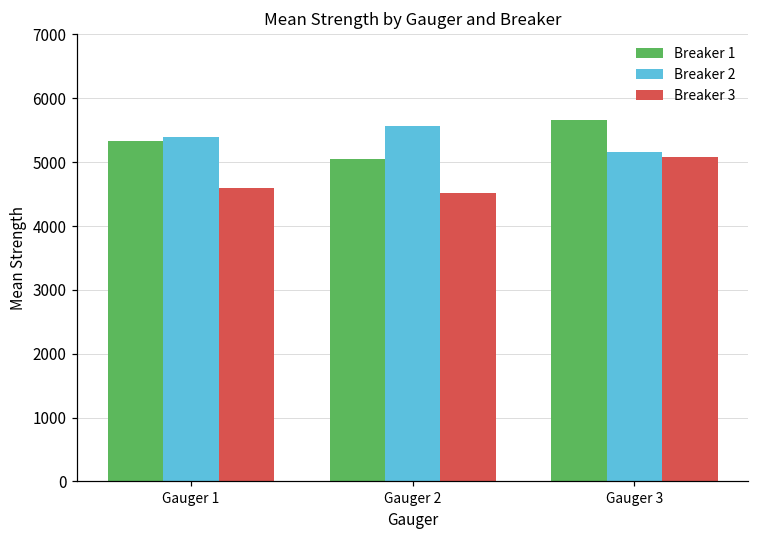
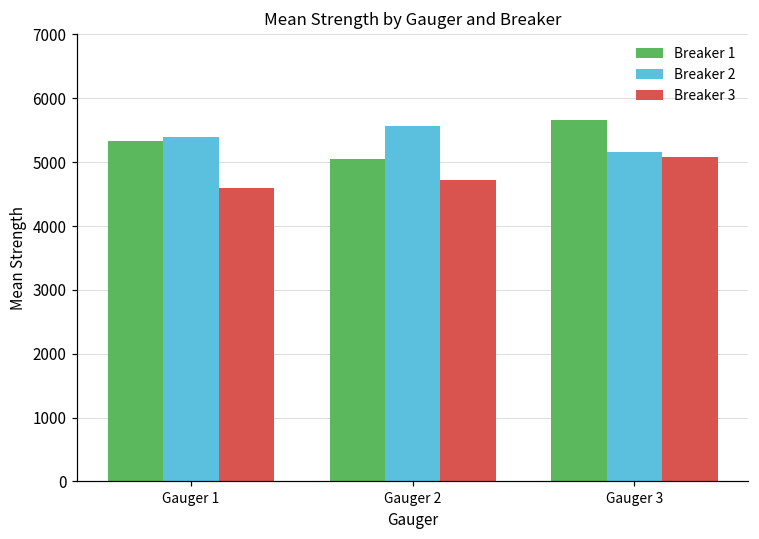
Breaker 3, Gauger 2: 4500 -> 4700
